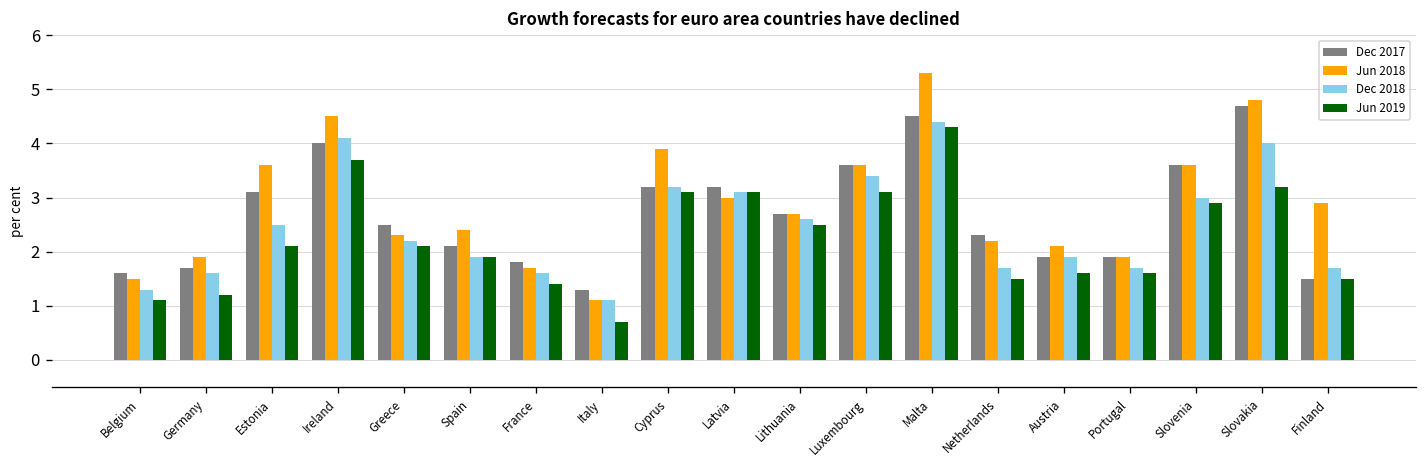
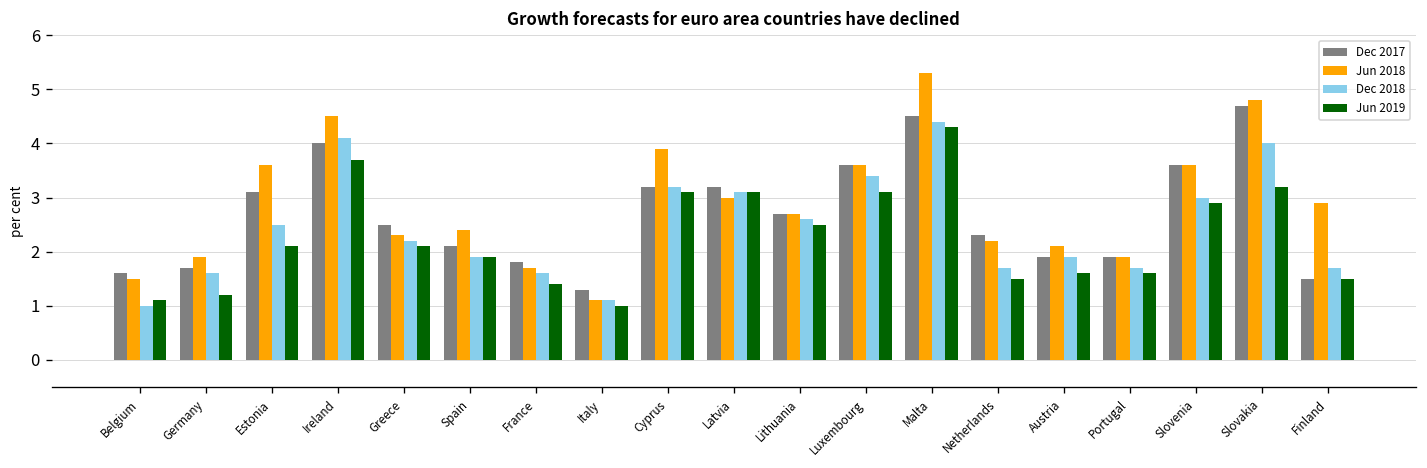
Dec 2018, Belgium: 1.3 -> 1.0
Jun 2019, Italy: 0.7 -> 1.0
